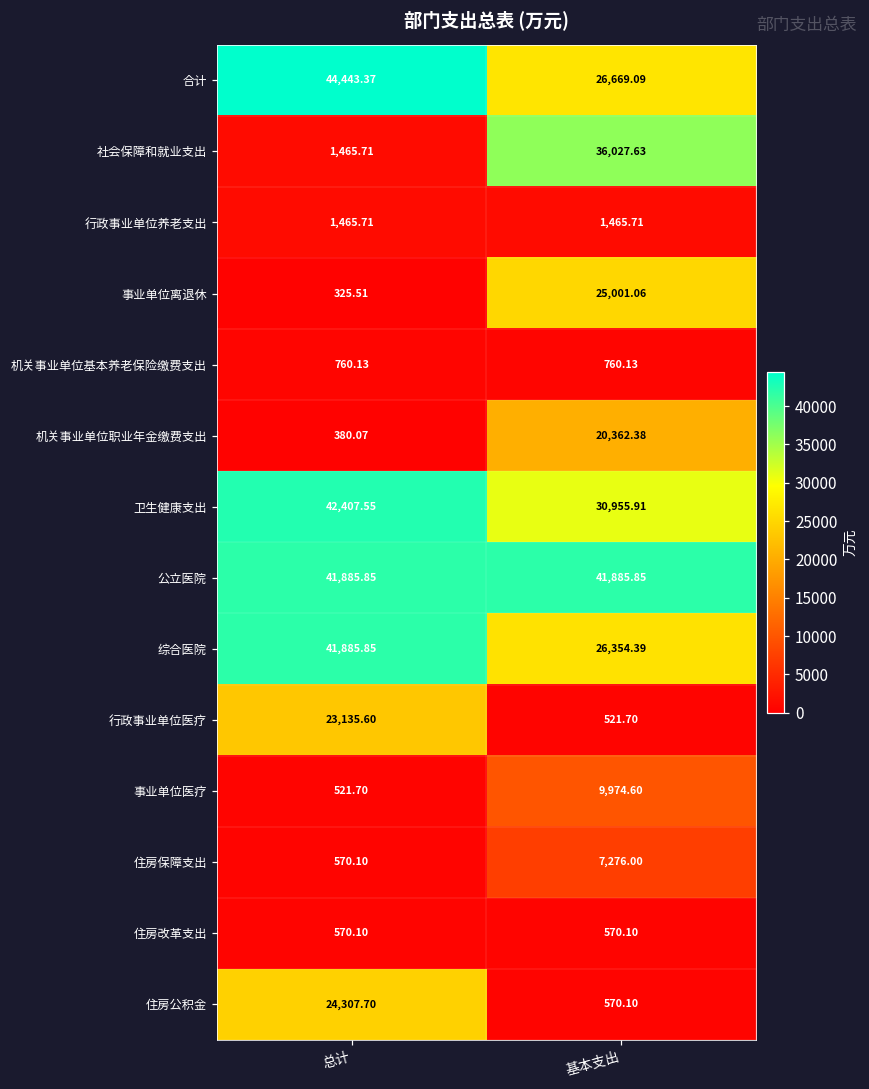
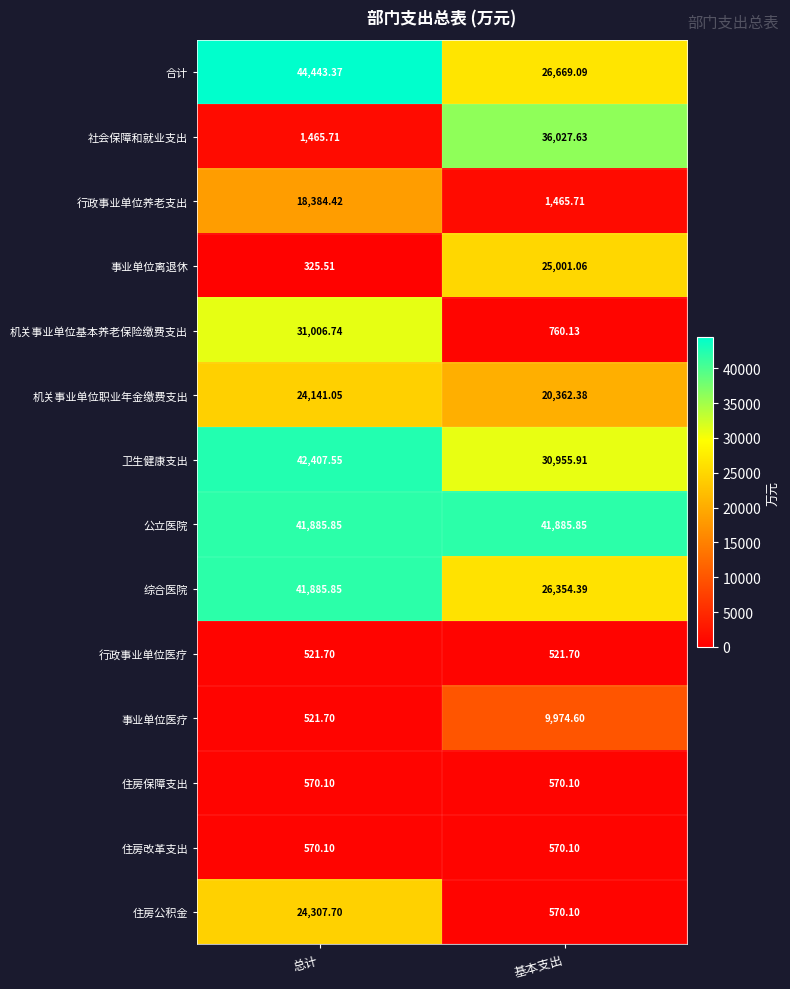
行政事业单位养老支出, 总计: 1,465.71 -> 18,384.42
机关事业单位基本养老保险缴费支出, 总计: 760.13 -> 31,006.74
机关事业单位职业年金缴费支出, 总计: 380.07 -> 24,141.05
行政事业单位医疗, 总计: 23,135.60 -> 521.70
住房保障支出, 基本支出: 7,276.00 -> 570.10
